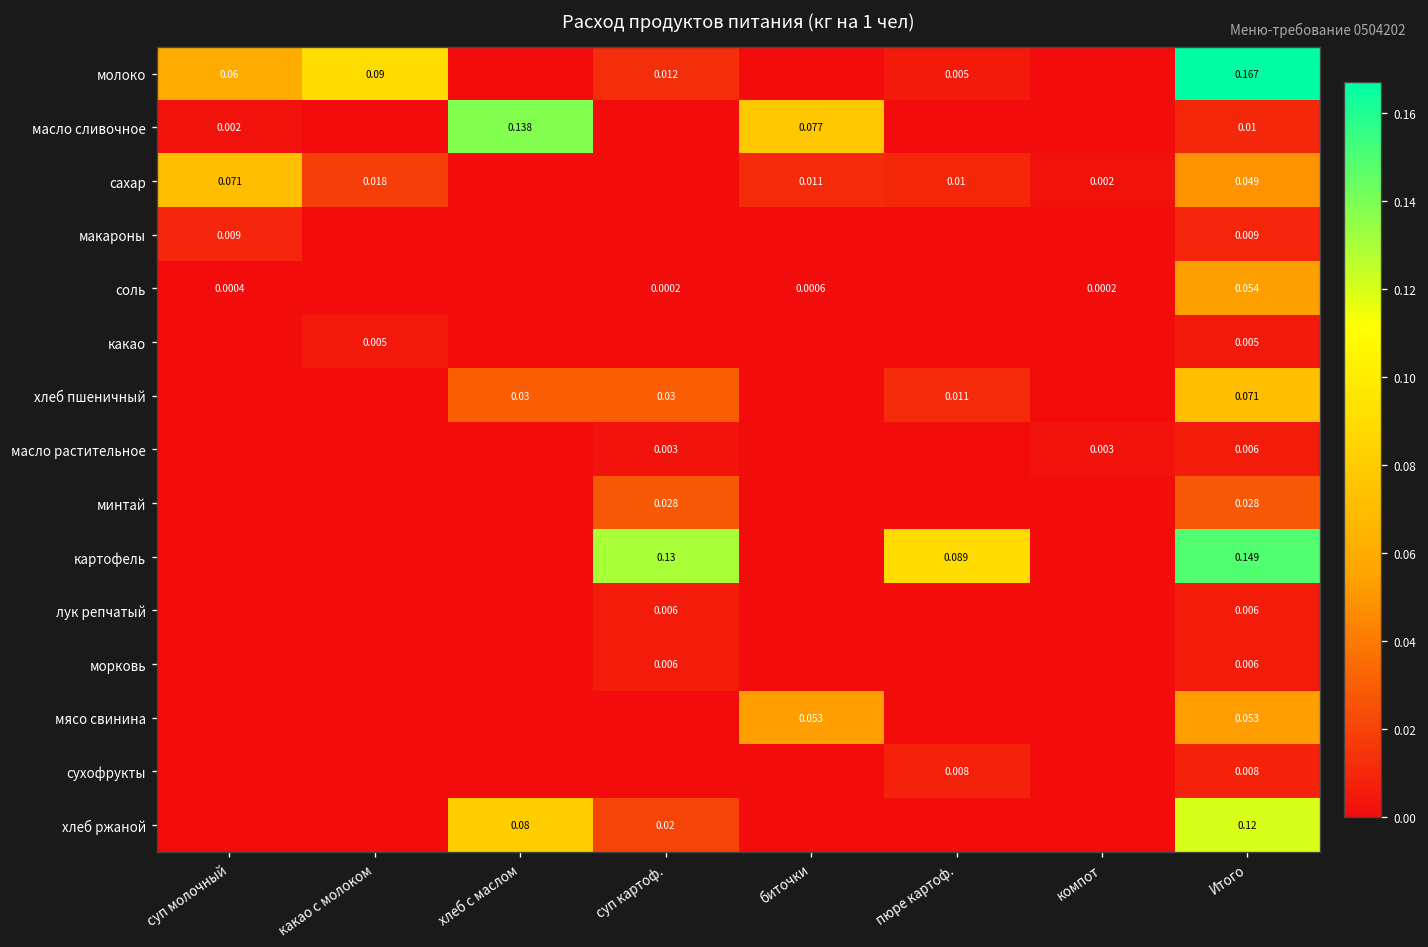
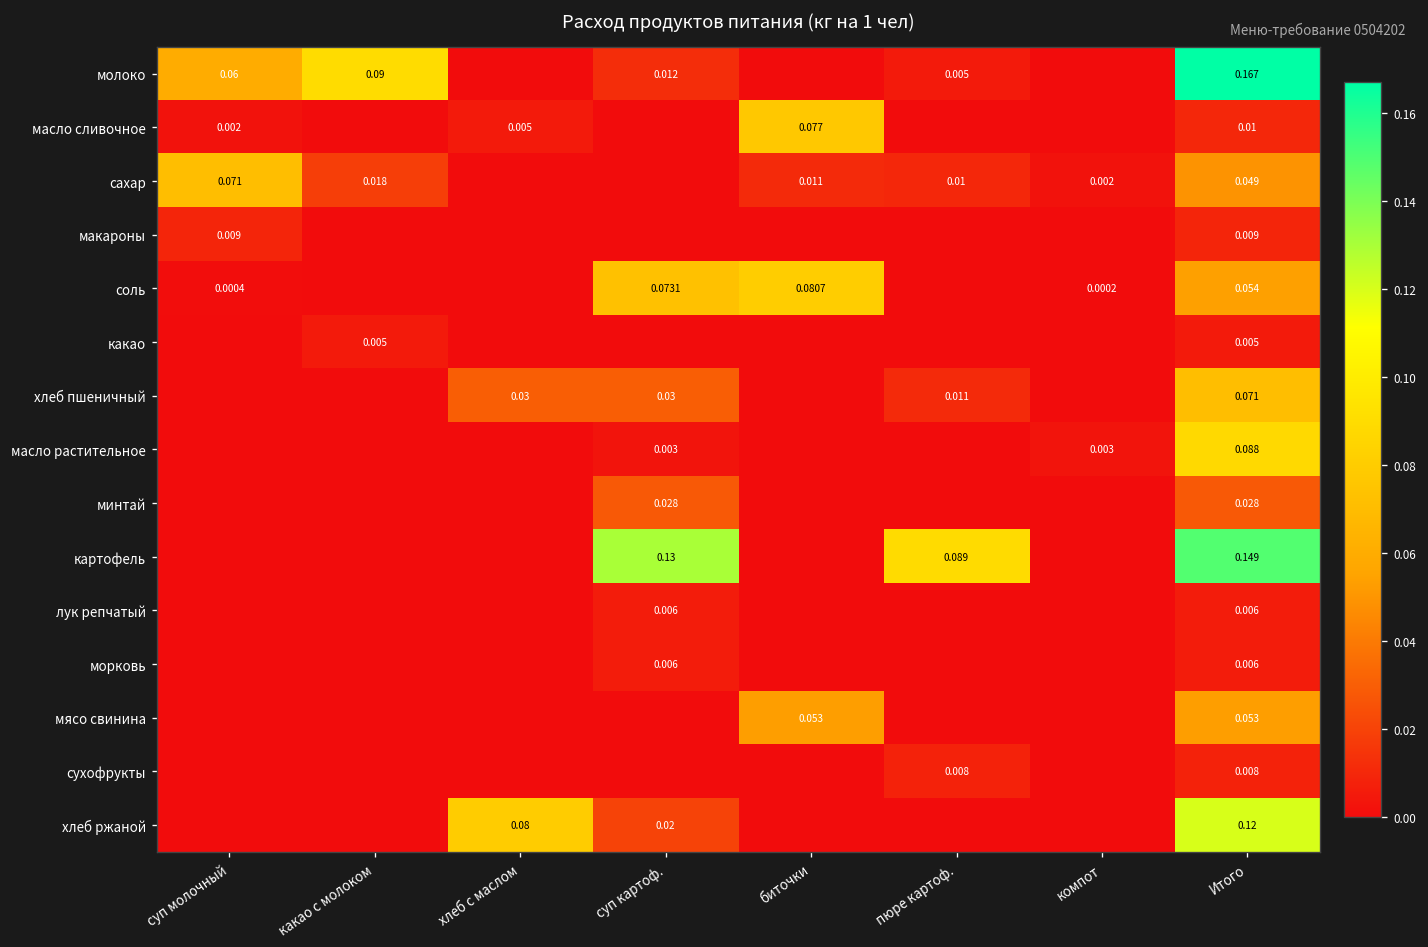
масло сливочное, хлеб с маслом: 0.138 -> 0.005
соль, суп картоф.: 0.0002 -> 0.0731
соль, биточки: 0.0006 -> 0.0807
масло растительное, Итого: 0.006 -> 0.088
